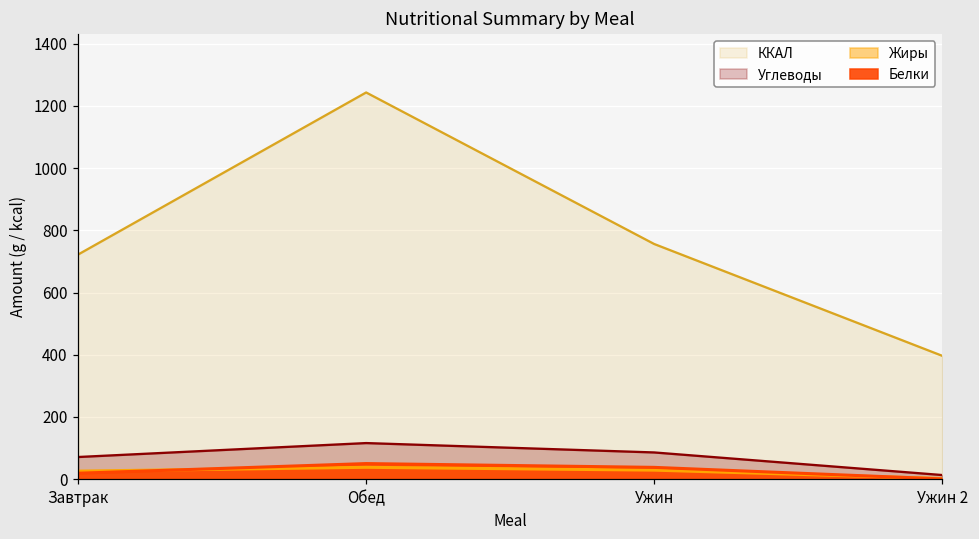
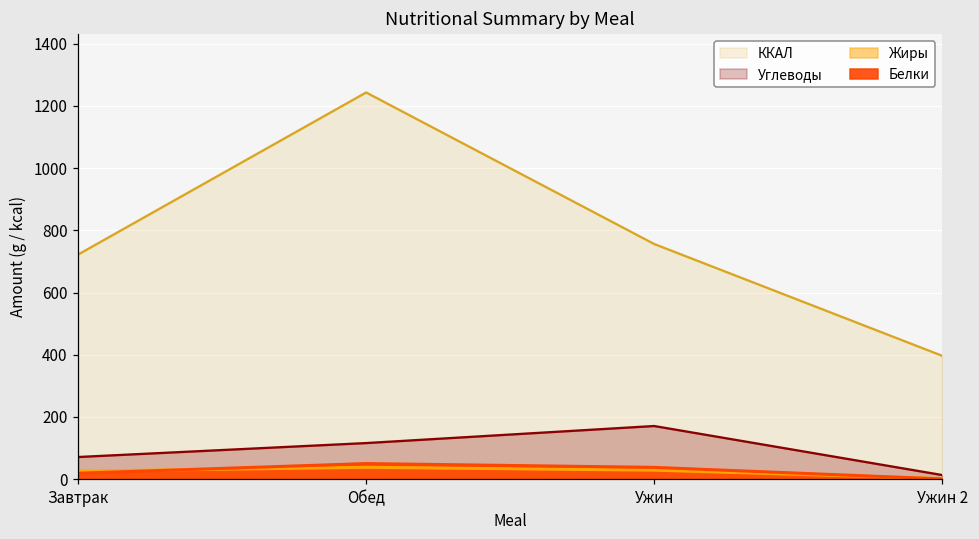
Углеводы, Ужин: 90 -> 170
